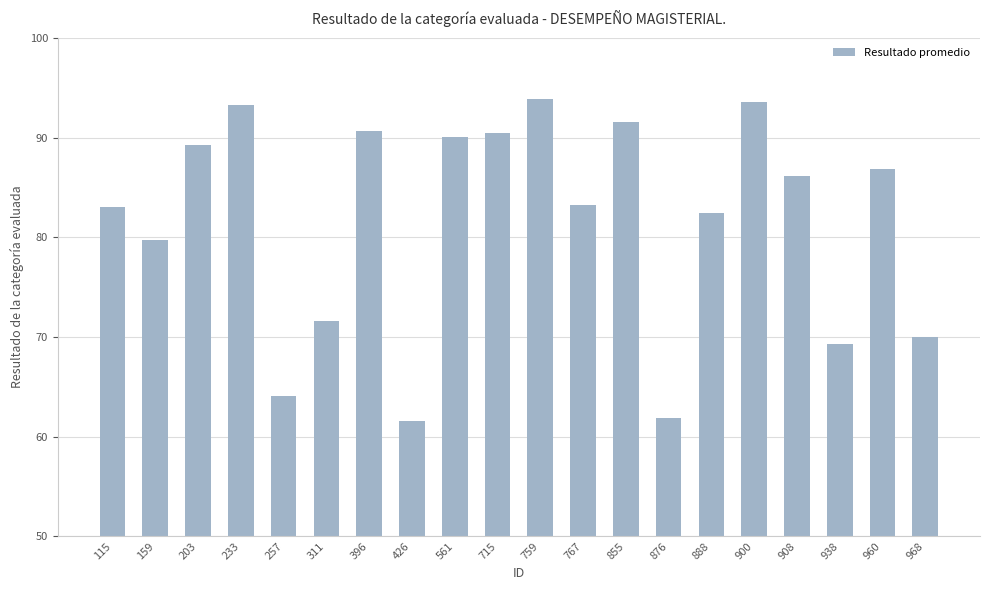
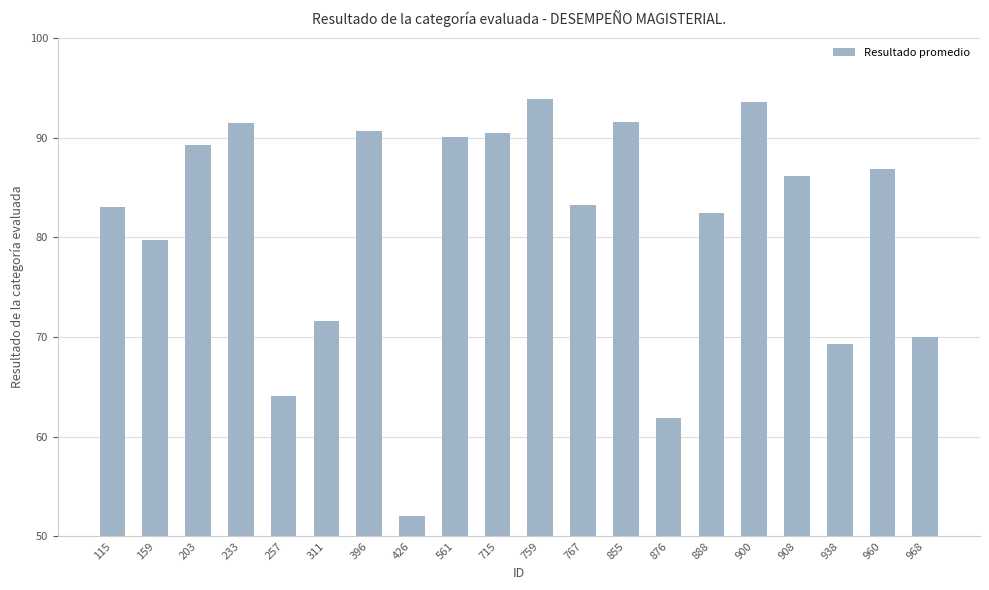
233: 93 -> 91
426: 62 -> 52
